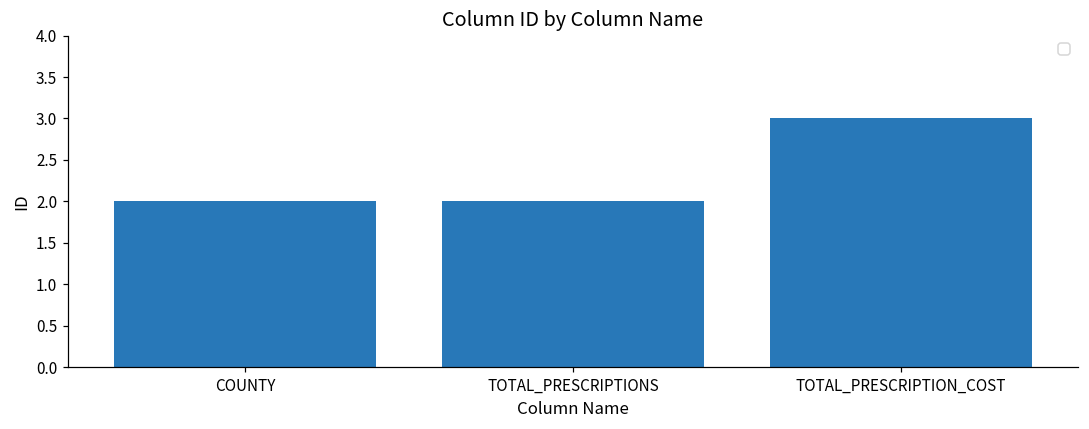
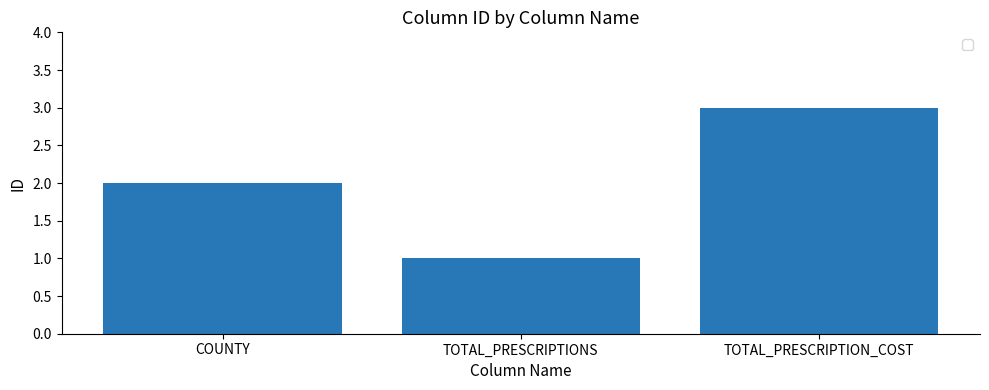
TOTAL_PRESCRIPTIONS: 2 -> 1
